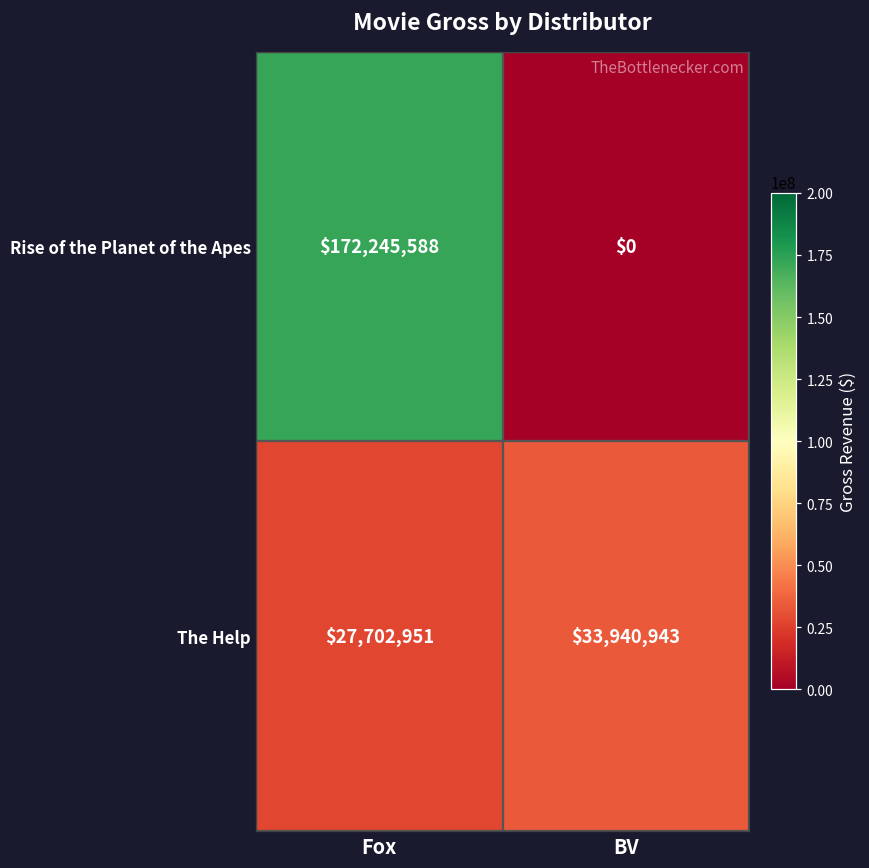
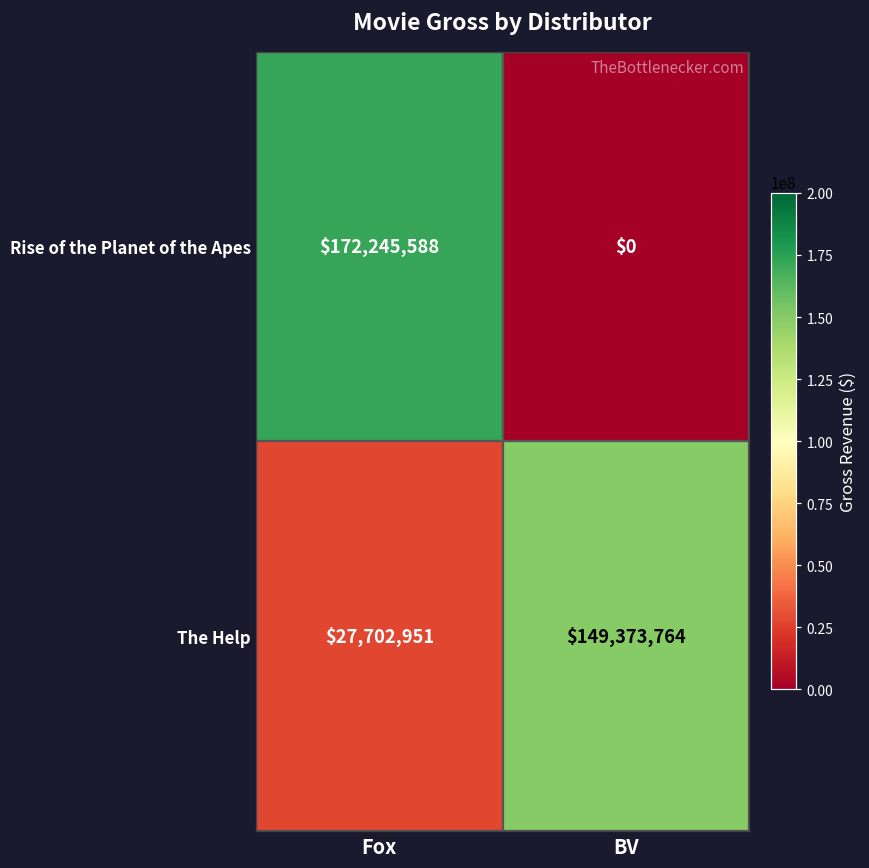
The Help, BV: $33,940,943 -> $149,373,764
